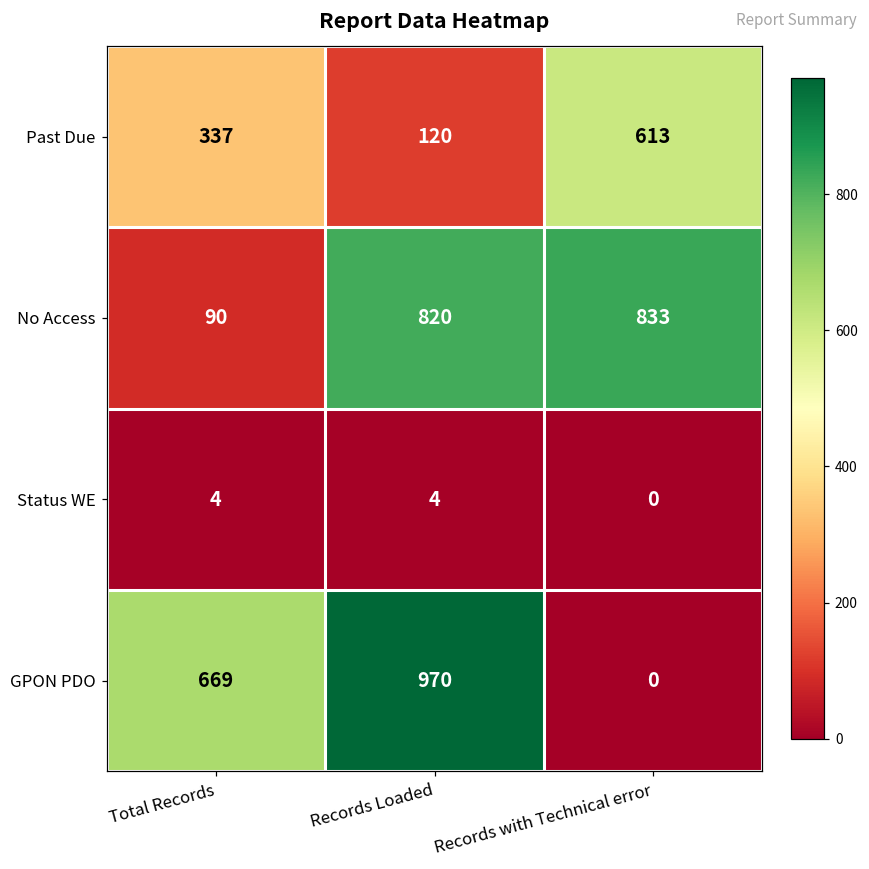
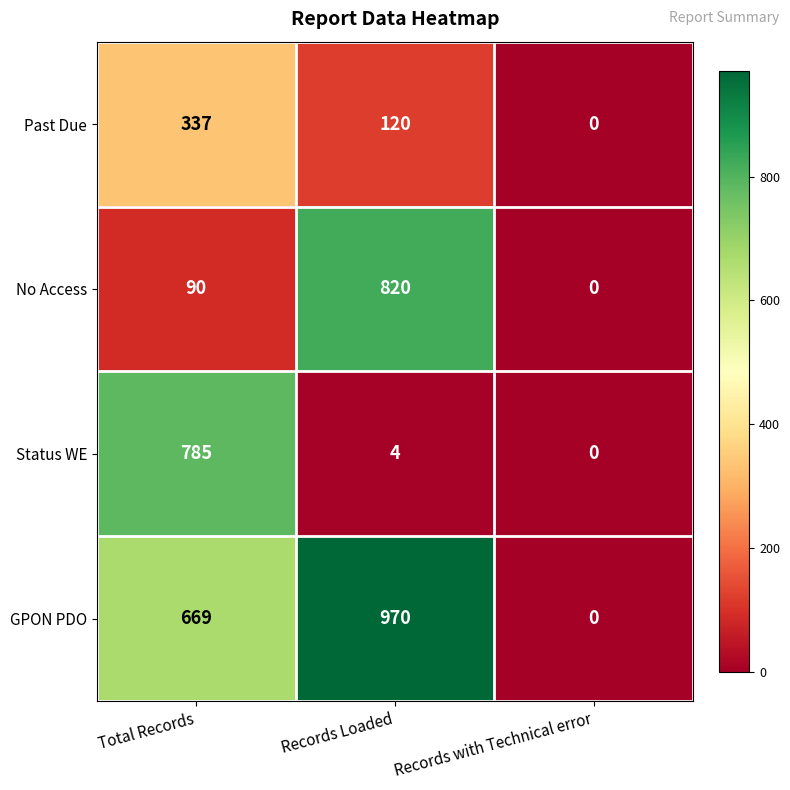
Past Due, Records with Technical error: 613 -> 0
No Access, Records with Technical error: 833 -> 0
Status WE, Total Records: 4 -> 785
